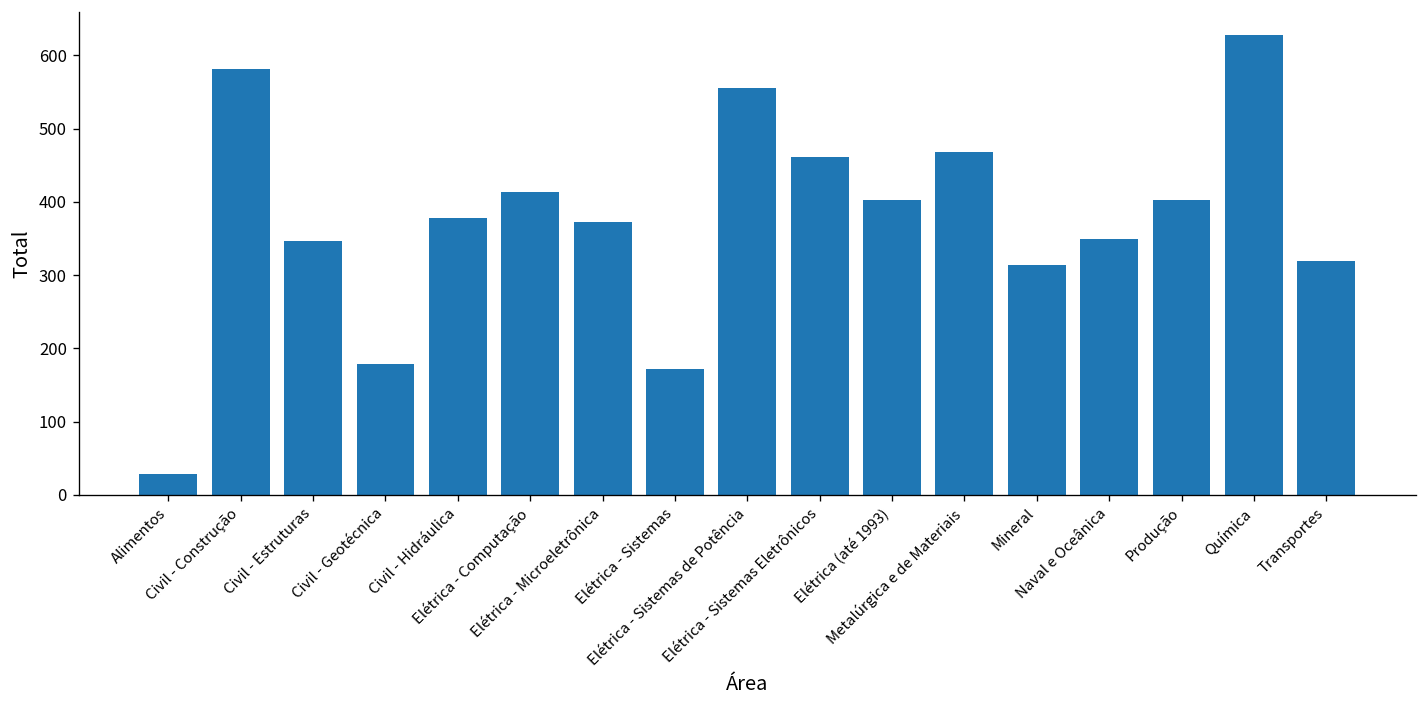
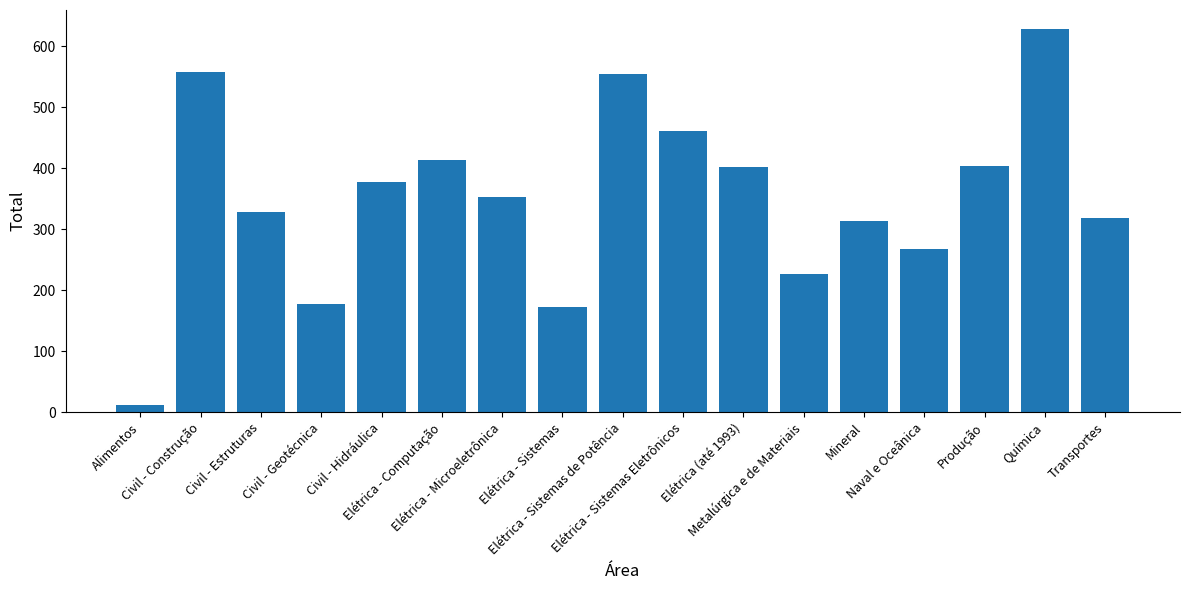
Alimentos: 30 -> 10
Civil - Construção: 580 -> 560
Civil - Estruturas: 350 -> 330
Elétrica - Microeletrônica: 370 -> 350
Metalúrgica e de Materiais: 470 -> 230
Naval e Oceânica: 350 -> 270
